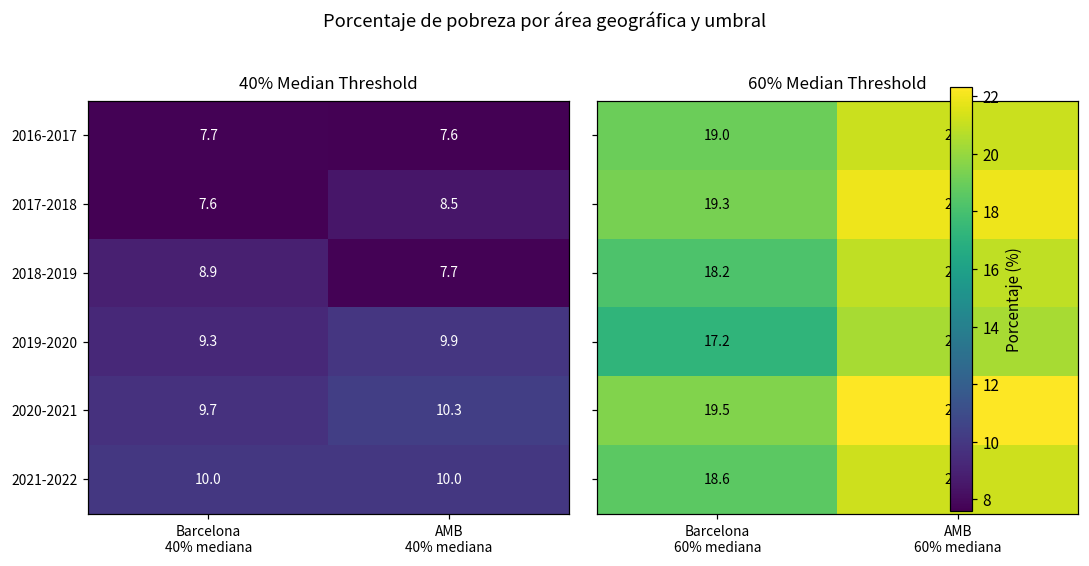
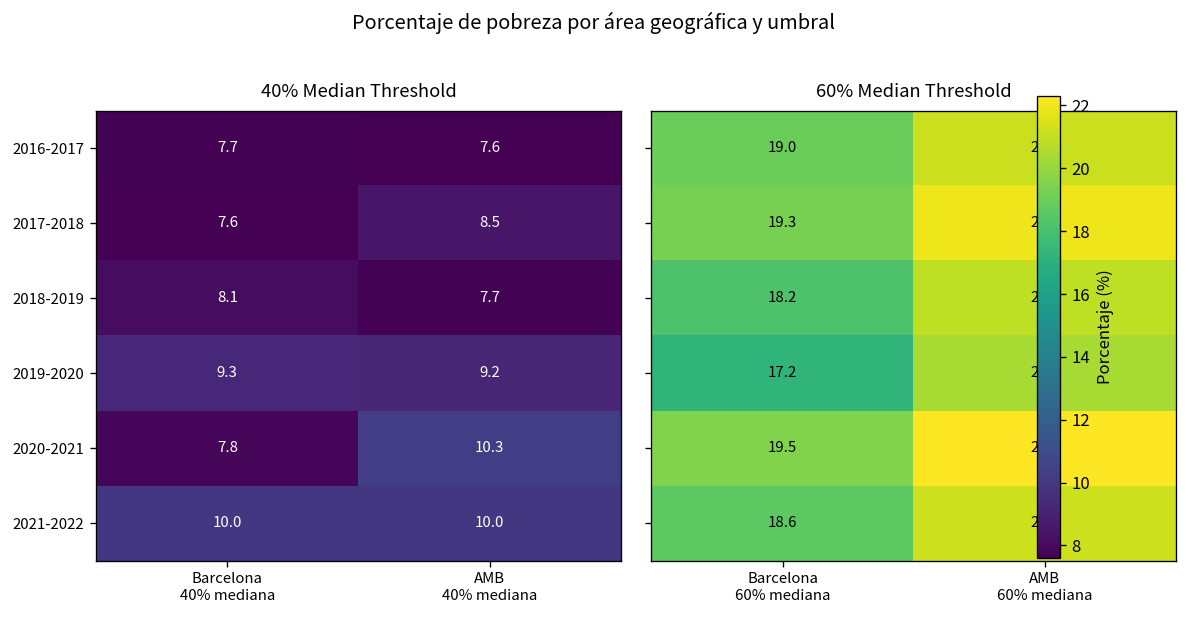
40% Median Threshold, 2018-2019, Barcelona 40% mediana: 8.9 -> 8.1
40% Median Threshold, 2019-2020, AMB 40% mediana: 9.9 -> 9.2
40% Median Threshold, 2020-2021, Barcelona 40% mediana: 9.7 -> 7.8
